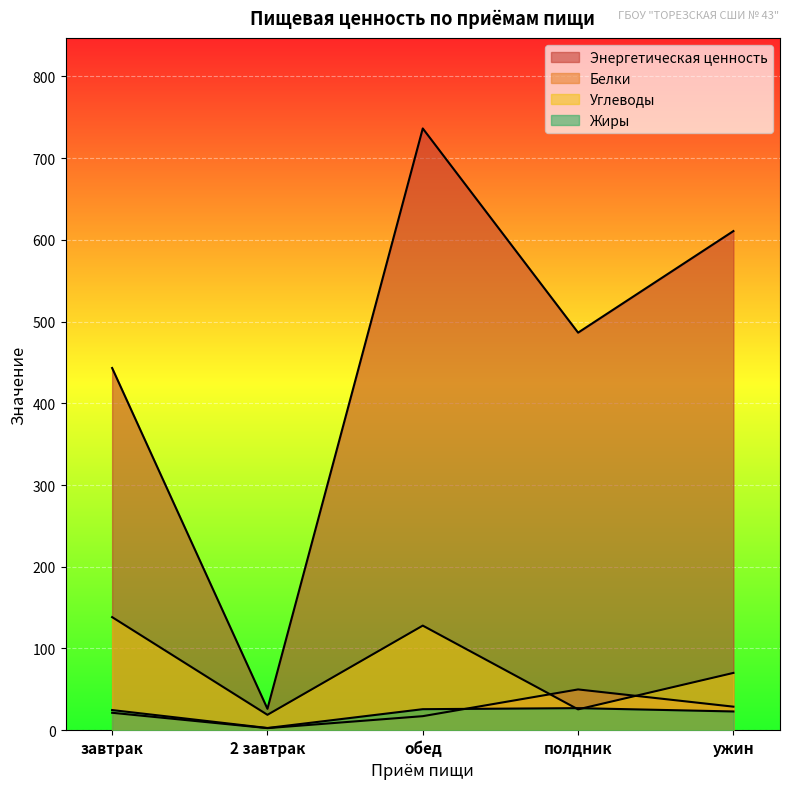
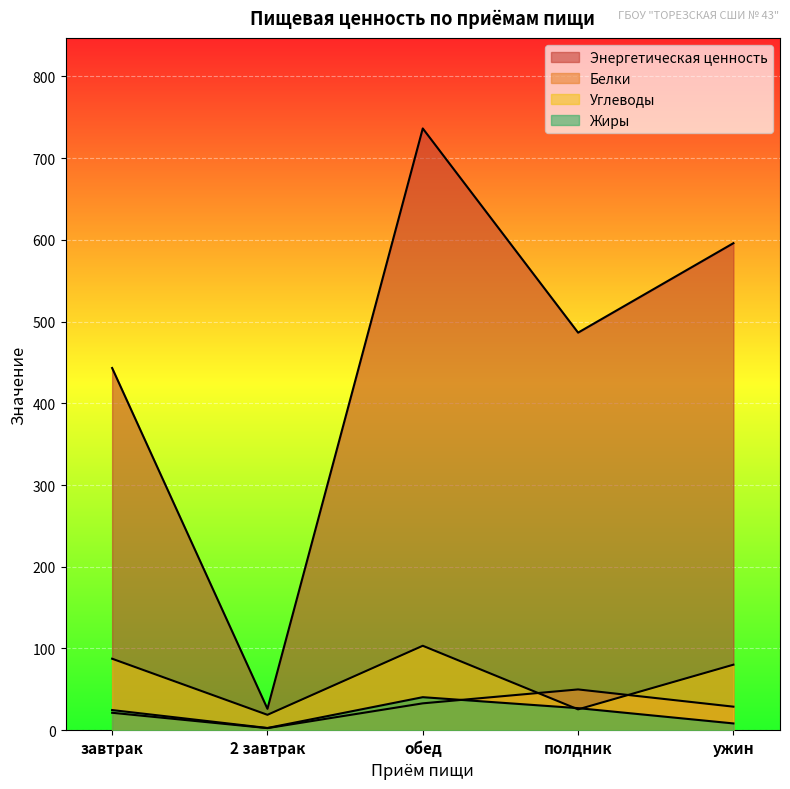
Углеводы, завтрак: 140 -> 90
Белки, обед: 20 -> 30
Углеводы, обед: 130 -> 100
Жиры, обед: 30 -> 40
Энергетическая ценность, ужин: 610 -> 600
Углеводы, ужин: 70 -> 80
Жиры, ужин: 20 -> 10
